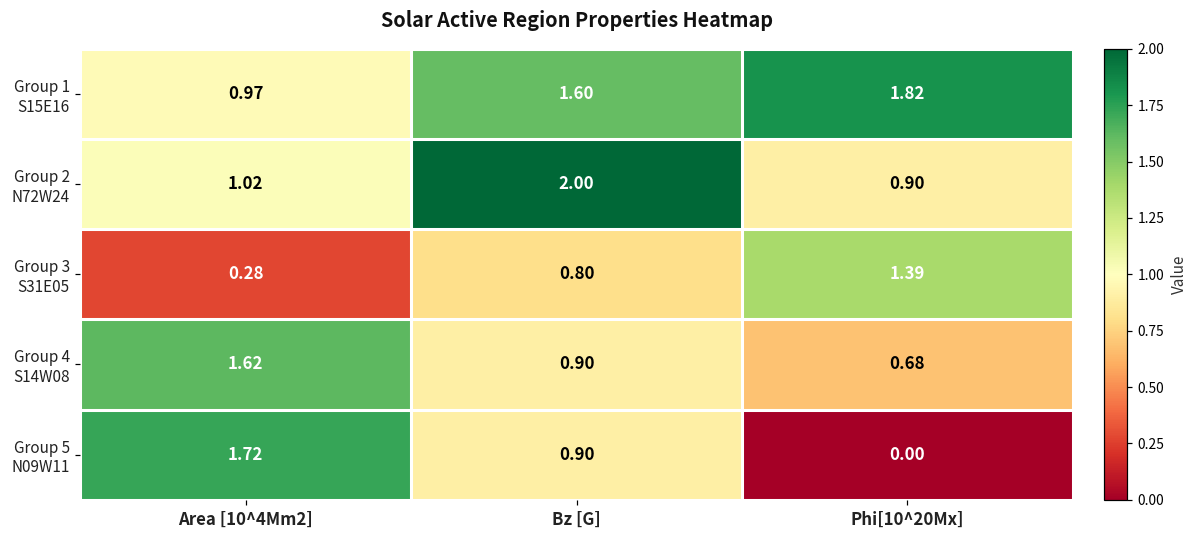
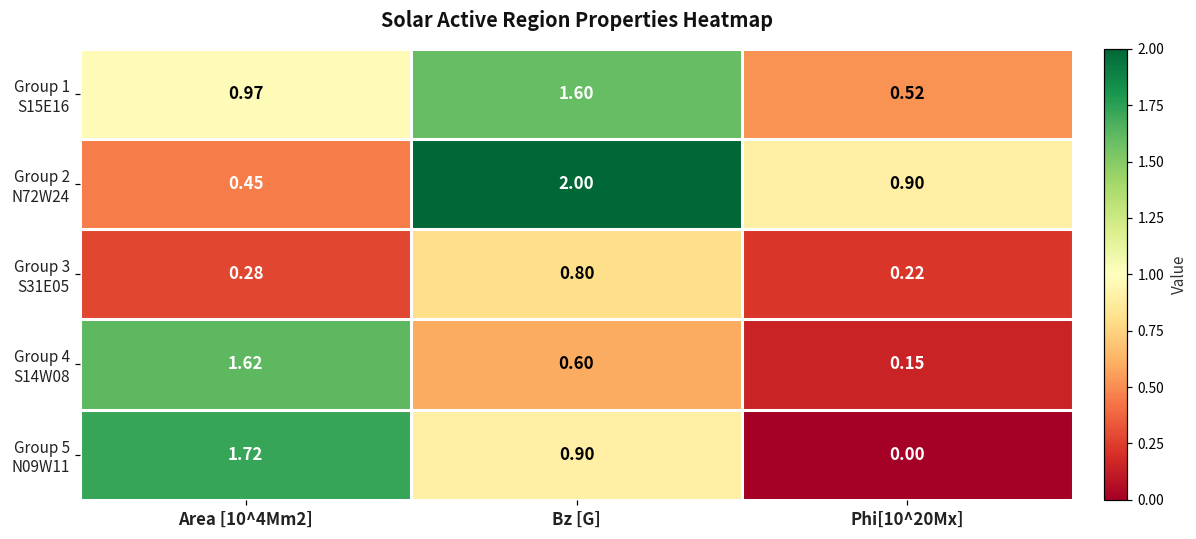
Group 1 S15E16, Phi[10^20Mx]: 1.82 -> 0.52
Group 2 N72W24, Area [10^4Mm2]: 1.02 -> 0.45
Group 3 S31E05, Phi[10^20Mx]: 1.39 -> 0.22
Group 4 S14W08, Bz [G]: 0.90 -> 0.60
Group 4 S14W08, Phi[10^20Mx]: 0.68 -> 0.15
